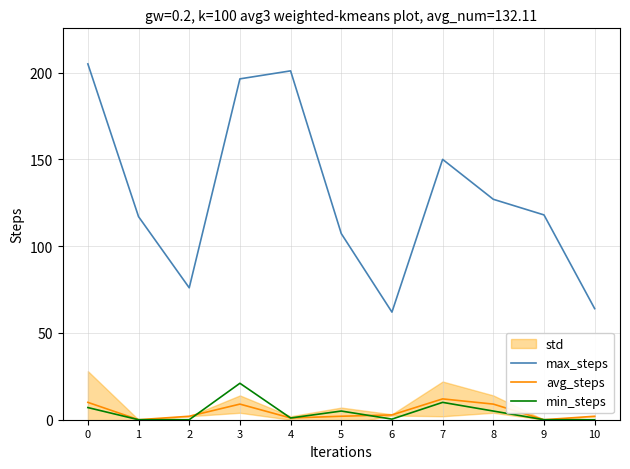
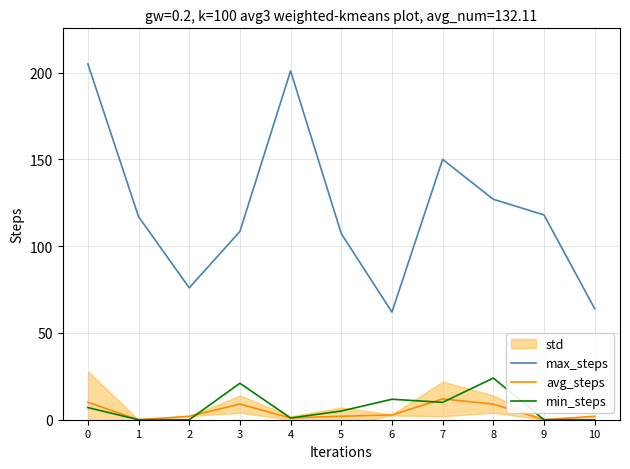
max_steps, 3: 196 -> 108
min_steps, 6: 0 -> 12
min_steps, 8: 5 -> 24
